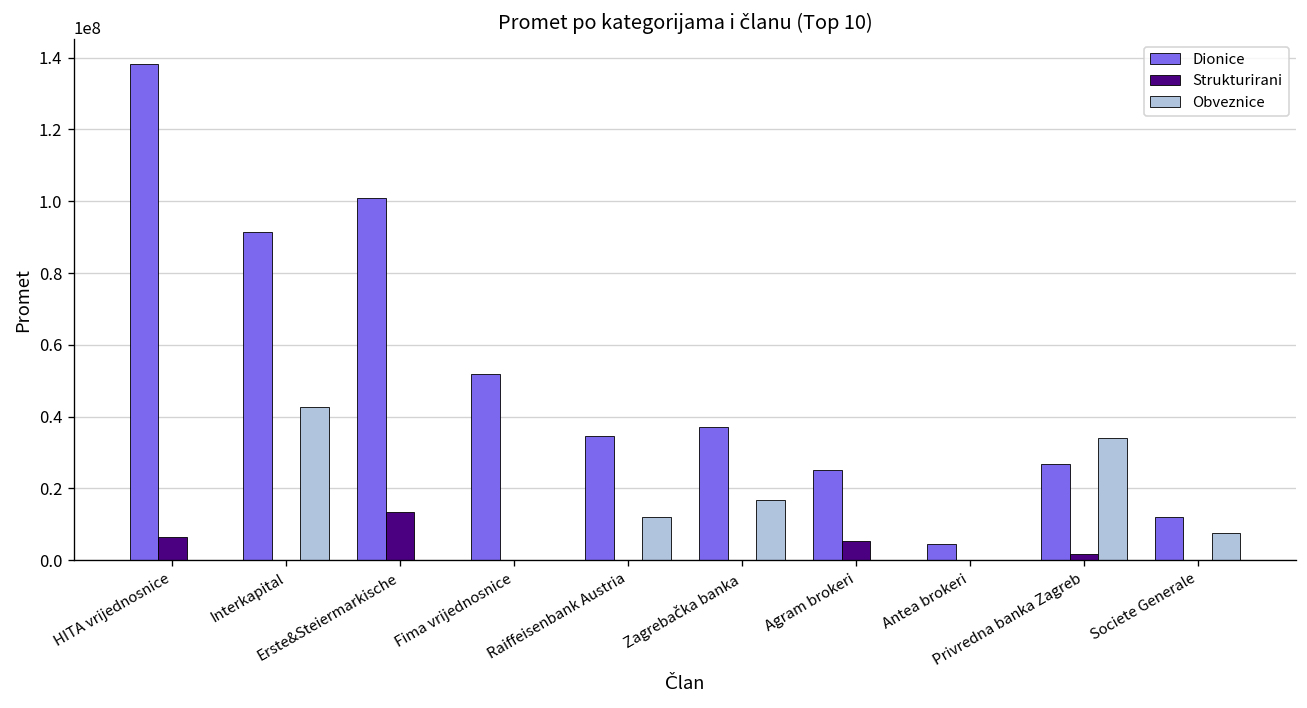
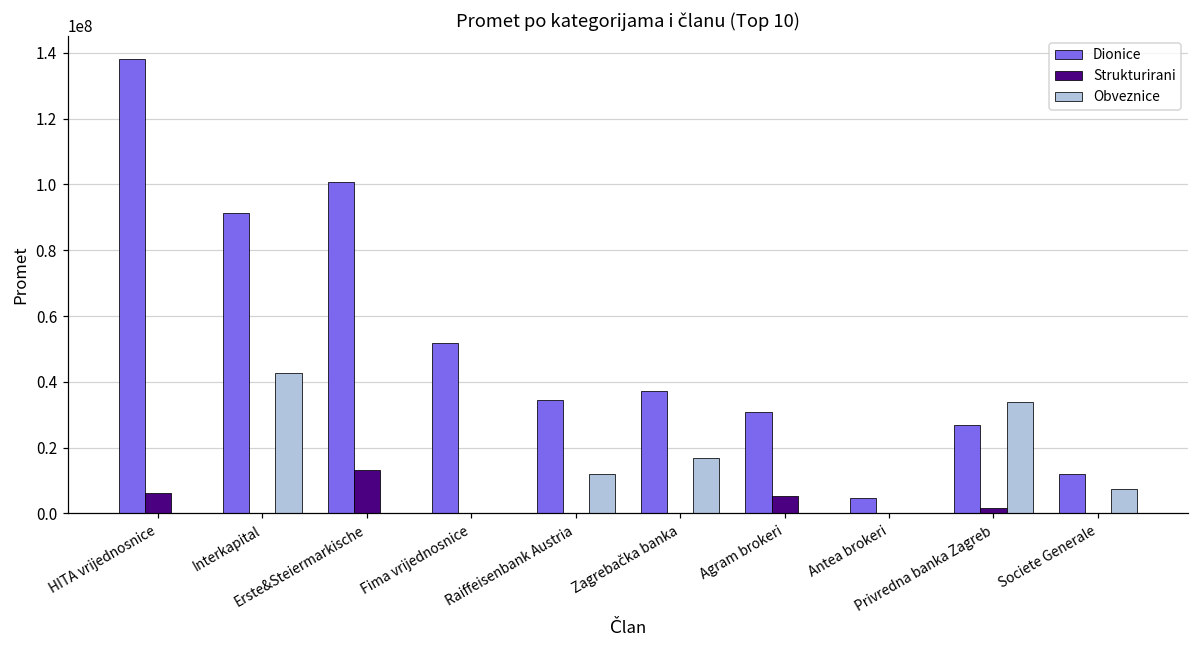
Dionice, Agram brokeri: 25000000 -> 31000000
